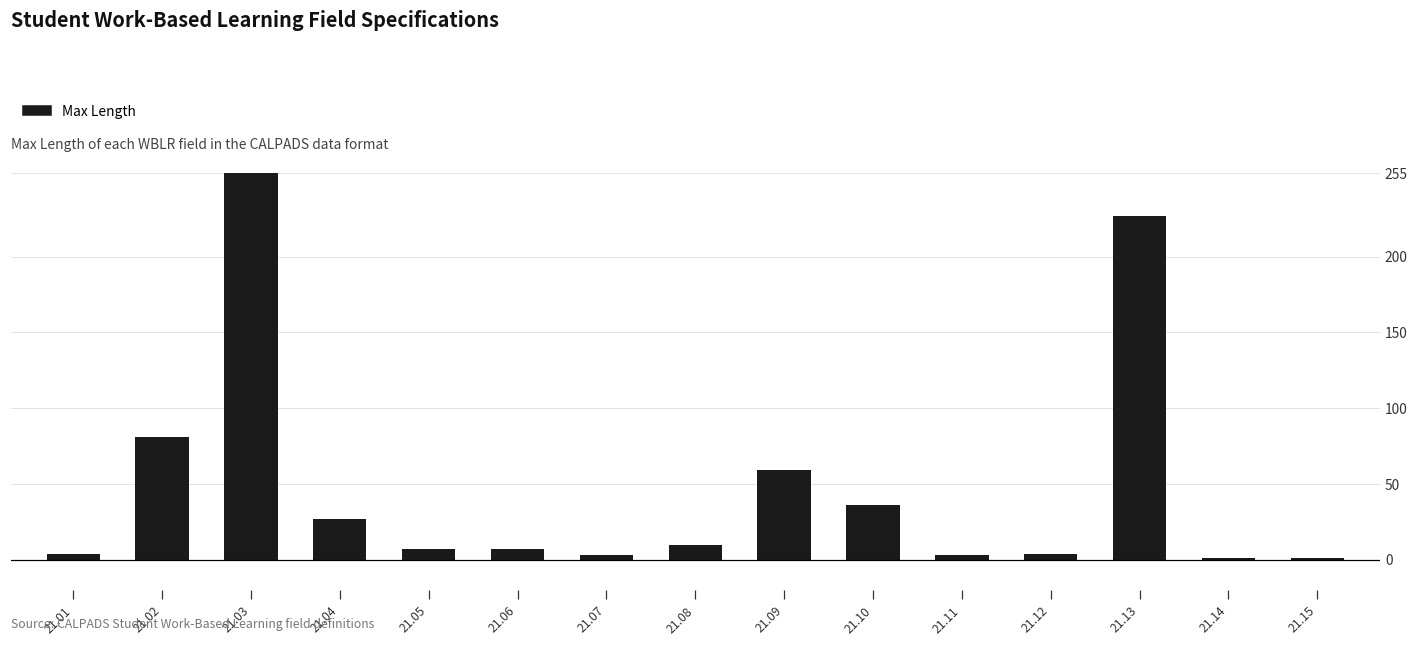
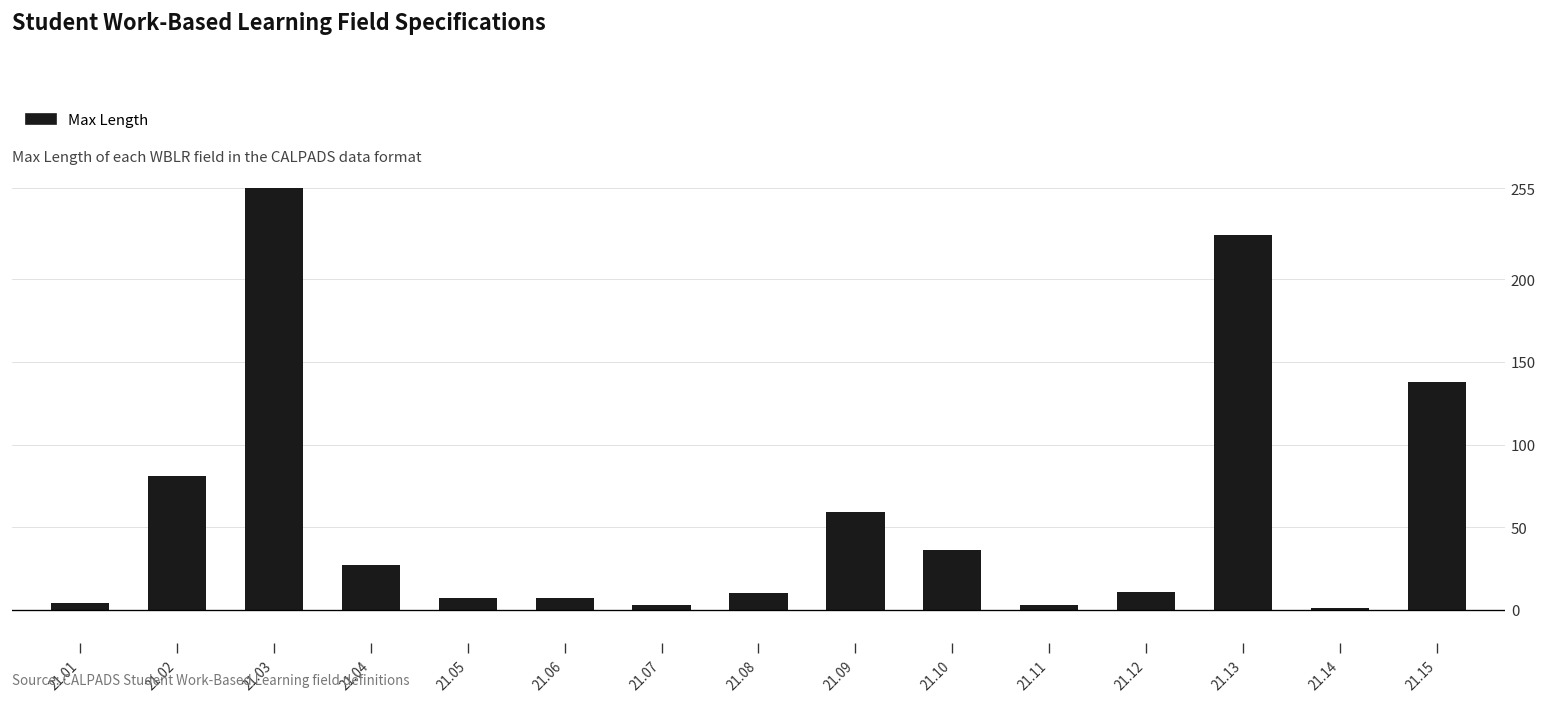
21.12: 4 -> 11
21.15: 1 -> 138
